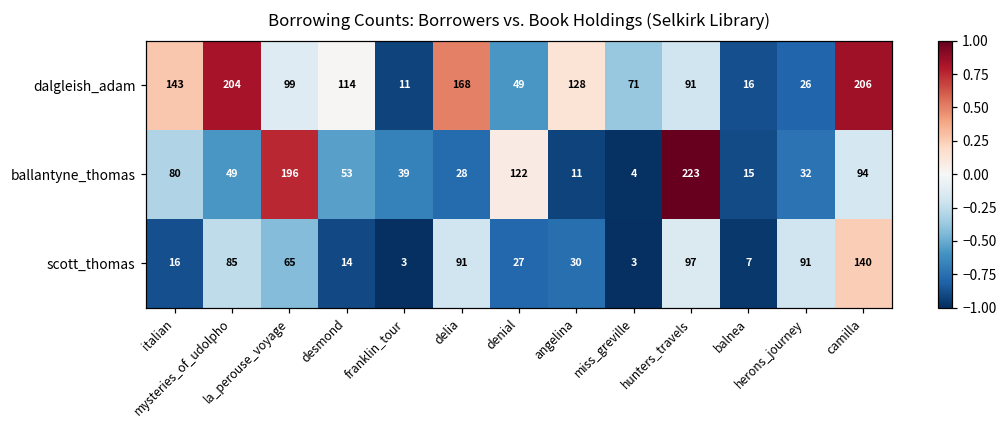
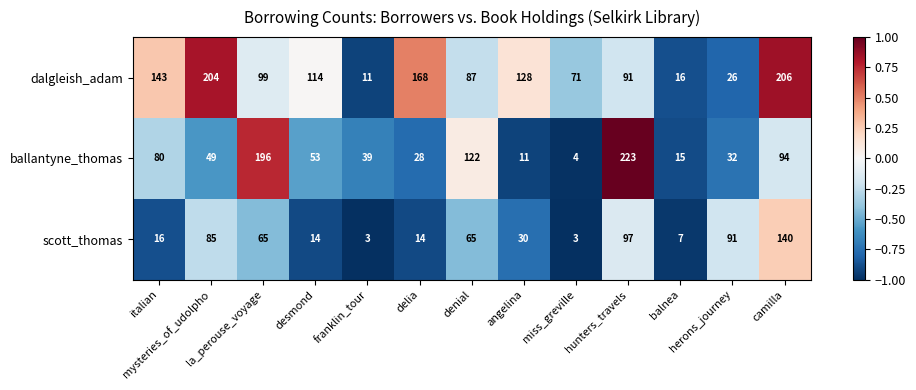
dalgleish_adam, denial: 49 -> 87
scott_thomas, delia: 91 -> 14
scott_thomas, denial: 27 -> 65
